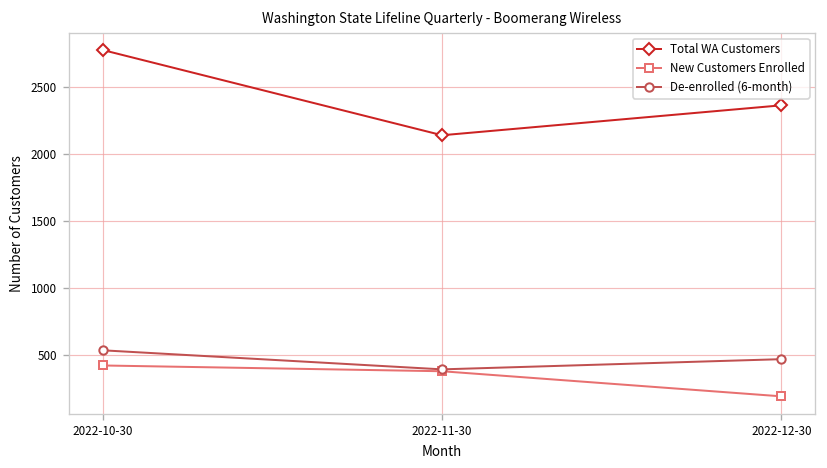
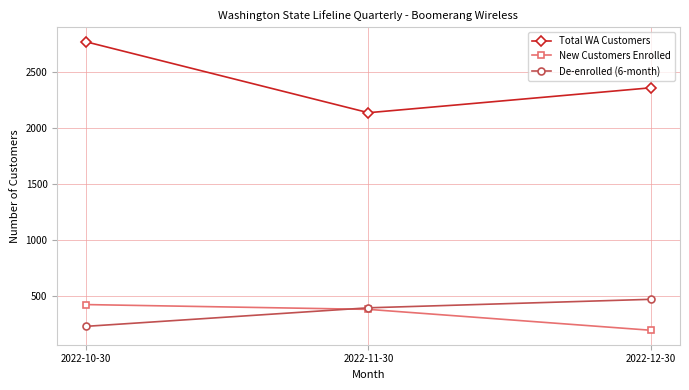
De-enrolled (6-month), 2022-10-30: 540 -> 230
